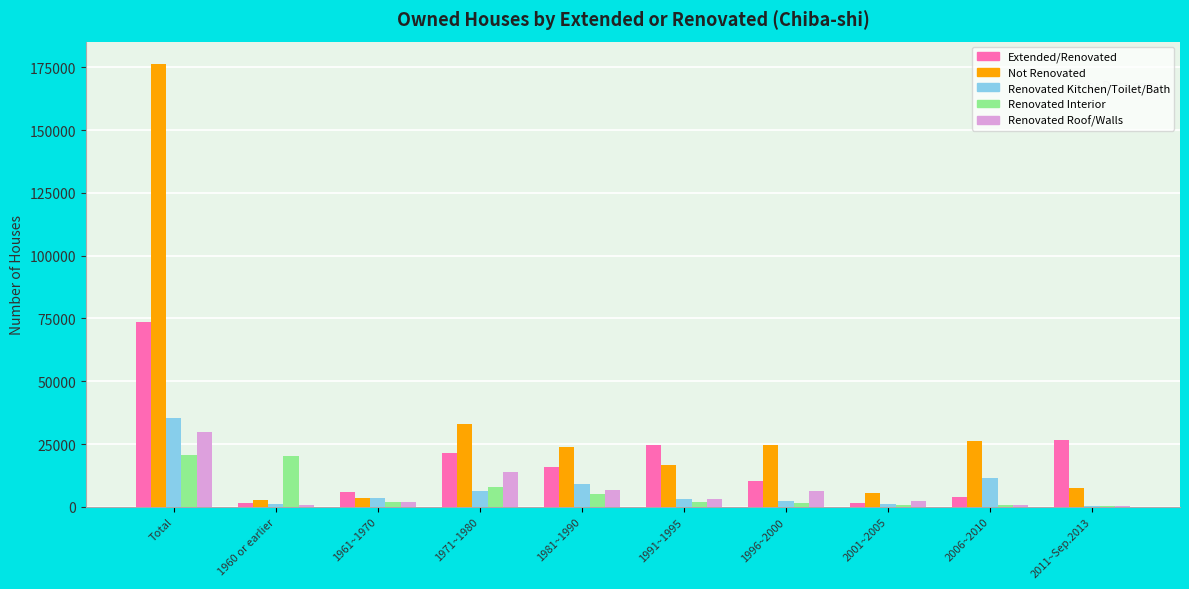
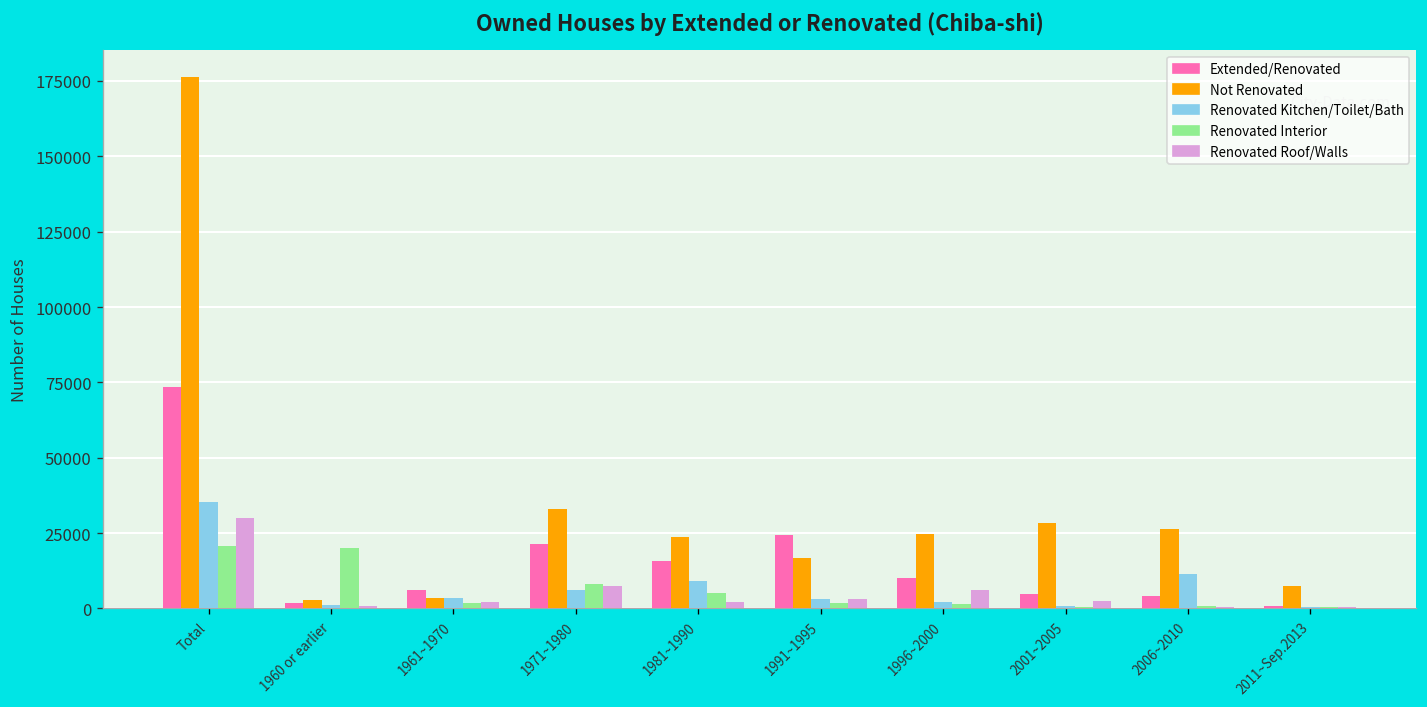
Renovated Roof/Walls, 1971~1980: 14000 -> 7000
Renovated Roof/Walls, 1981~1990: 7000 -> 2000
Extended/Renovated, 2001~2005: 2000 -> 5000
Not Renovated, 2001~2005: 6000 -> 28000
Extended/Renovated, 2011~Sep.2013: 26000 -> 1000
